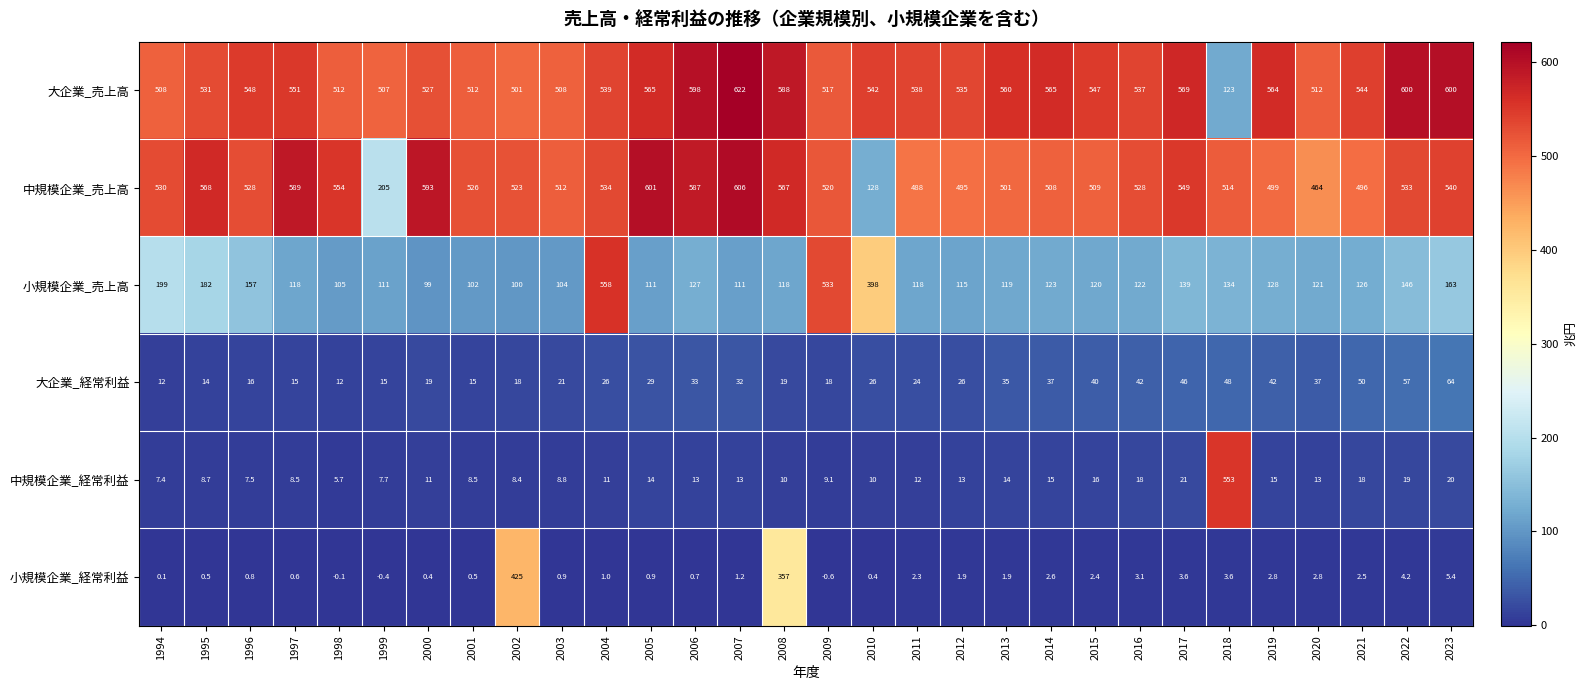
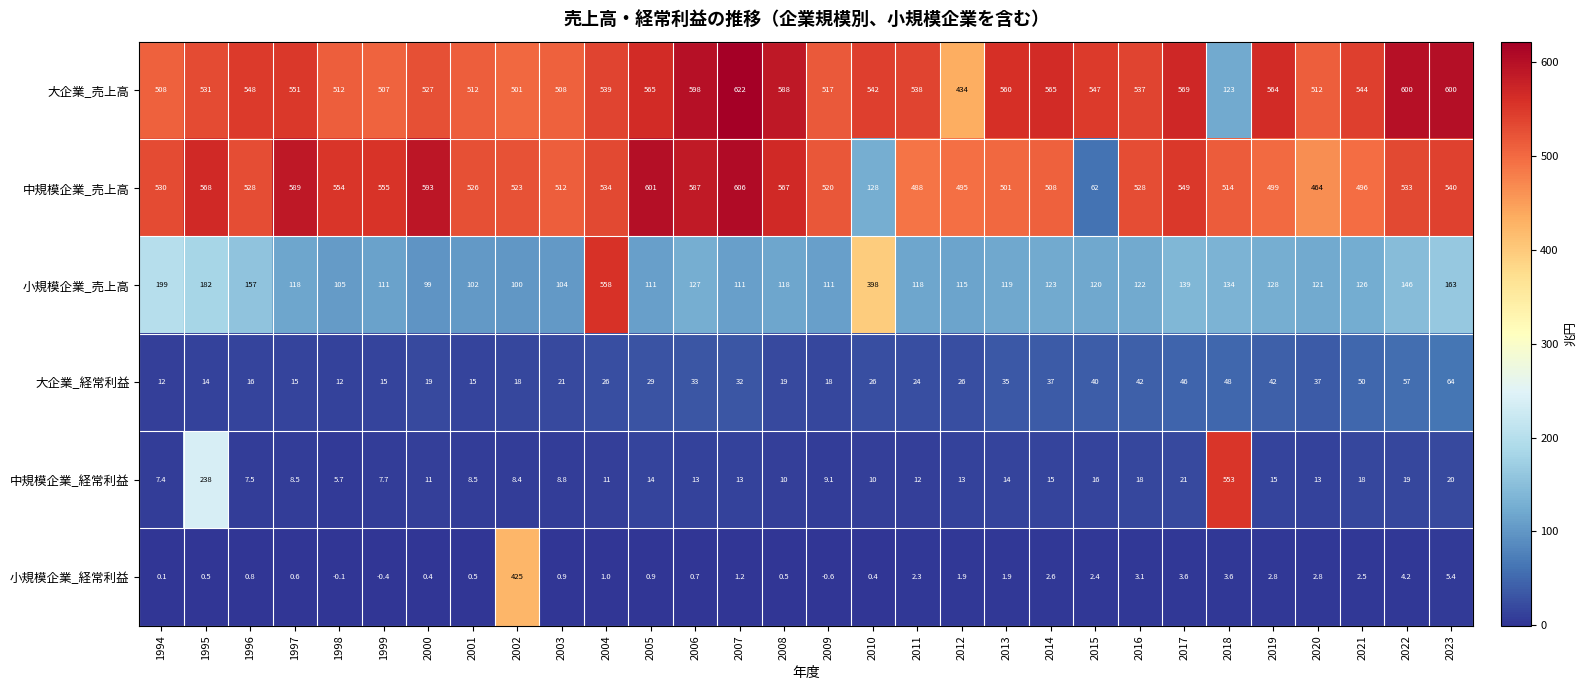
大企業_売上高, 2012: 535 -> 434
中規模企業_売上高, 1999: 205 -> 555
中規模企業_売上高, 2015: 509 -> 62
小規模企業_売上高, 2009: 533 -> 111
中規模企業_経常利益, 1995: 8.7 -> 238
小規模企業_経常利益, 2008: 357 -> 0.5
